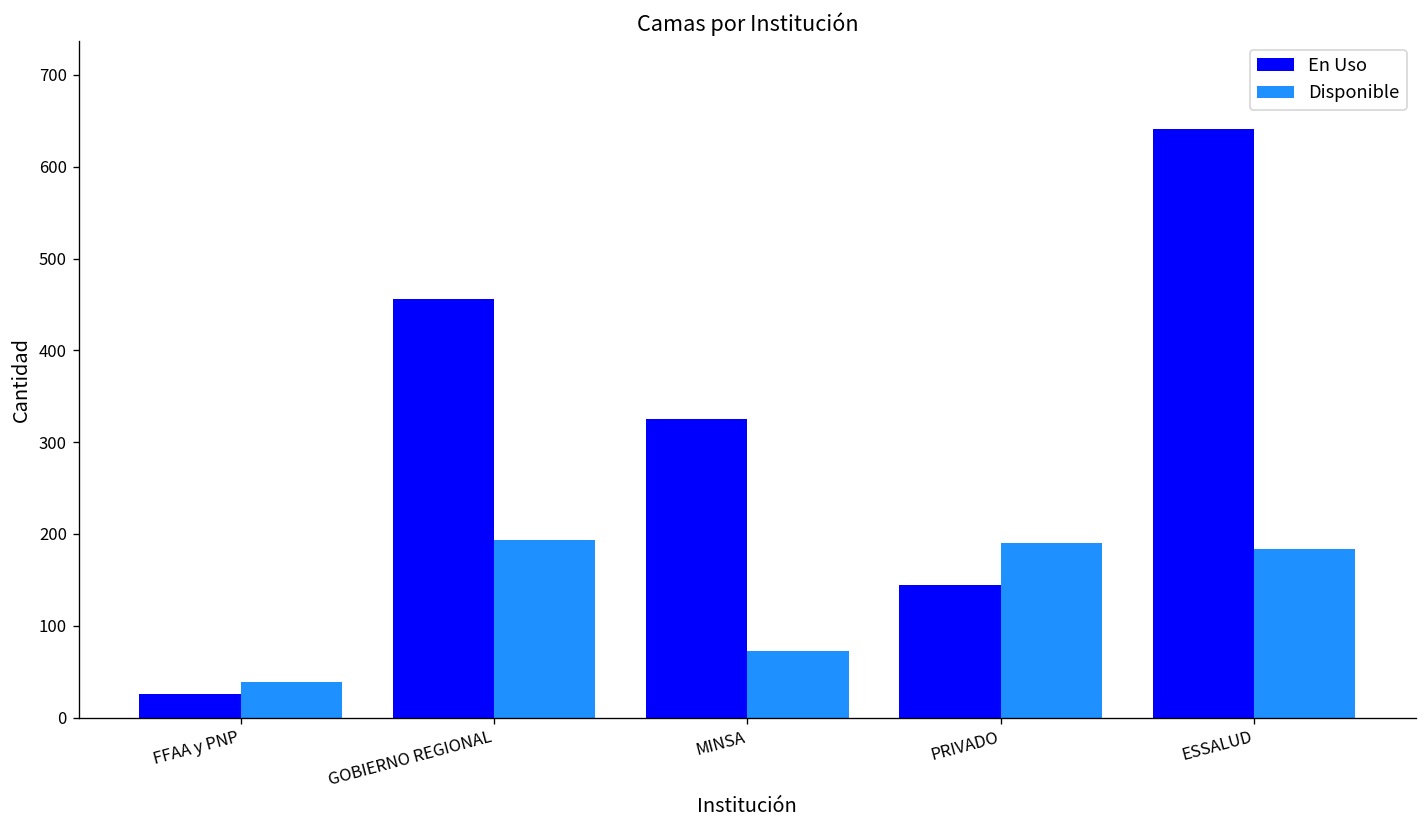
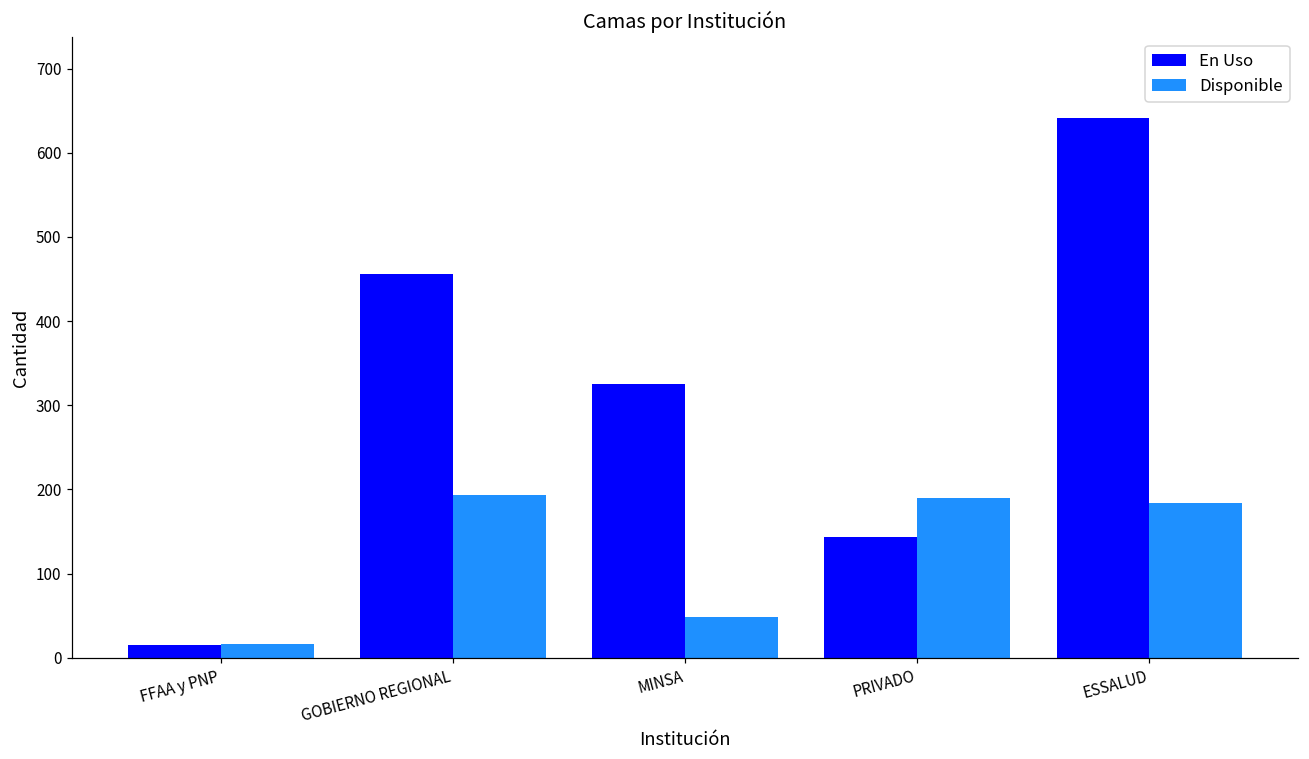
En Uso, FFAA y PNP: 30 -> 20
Disponible, FFAA y PNP: 40 -> 20
Disponible, MINSA: 70 -> 50
